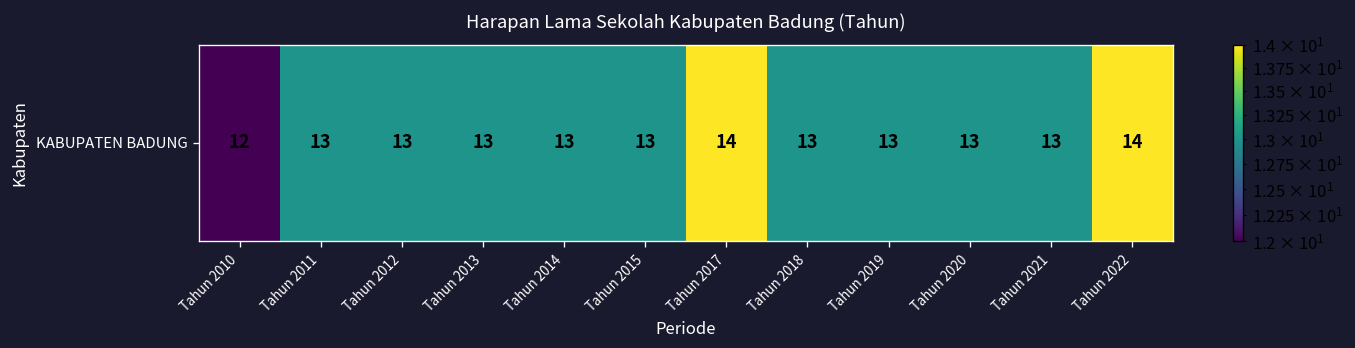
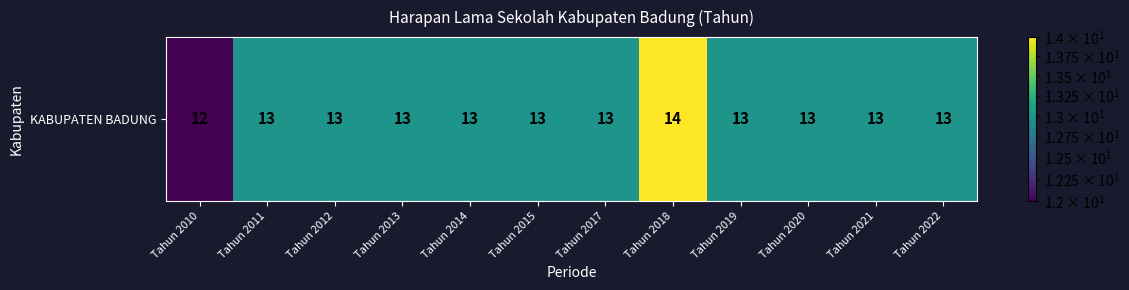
KABUPATEN BADUNG, Tahun 2017: 14 -> 13
KABUPATEN BADUNG, Tahun 2018: 13 -> 14
KABUPATEN BADUNG, Tahun 2022: 14 -> 13
